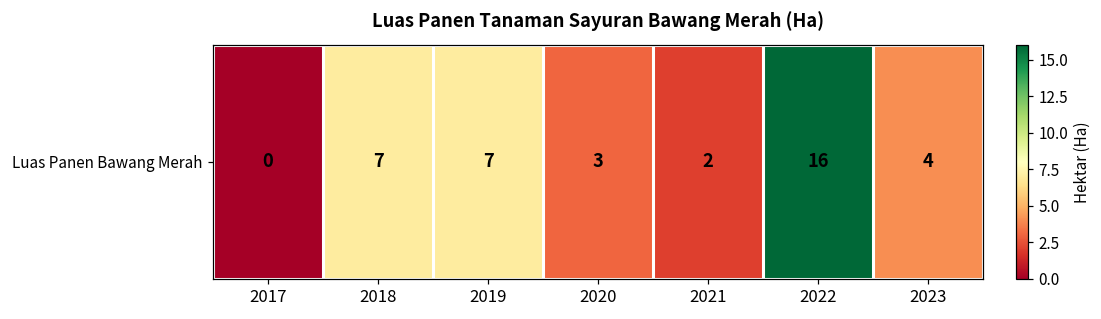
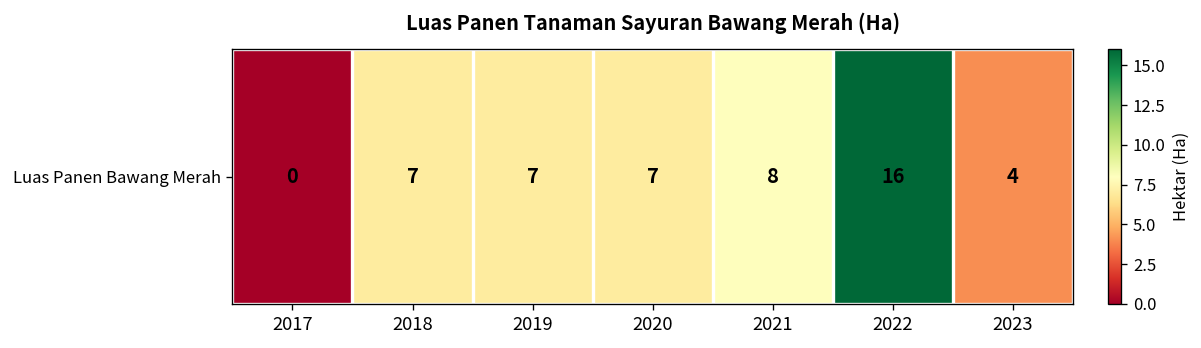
Luas Panen Bawang Merah, 2020: 3 -> 7
Luas Panen Bawang Merah, 2021: 2 -> 8
